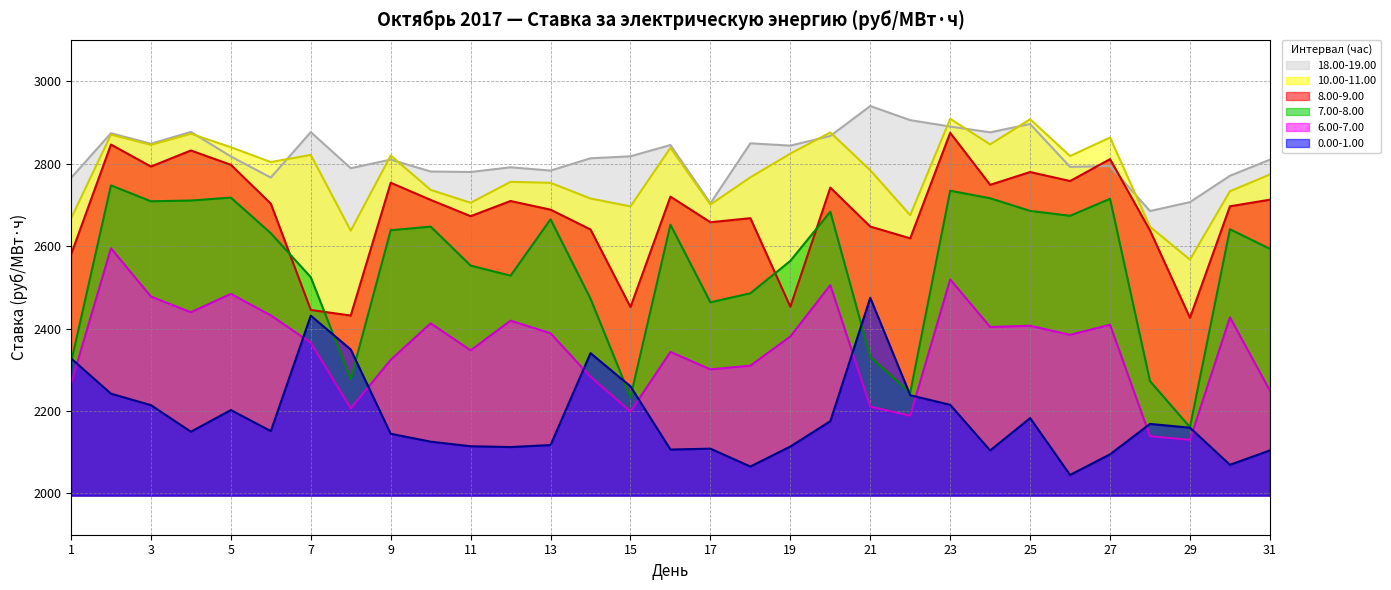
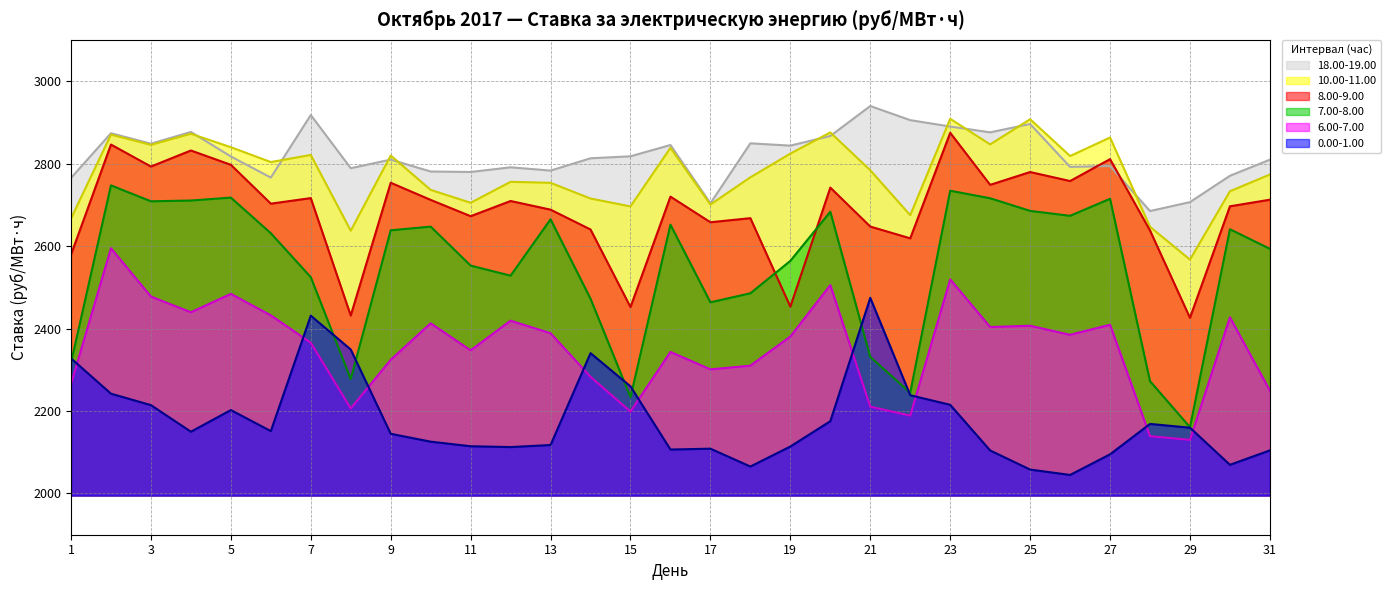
18.00-19.00, 7: 2880 -> 2920
8.00-9.00, 7: 2450 -> 2720
0.00-1.00, 25: 2180 -> 2060
